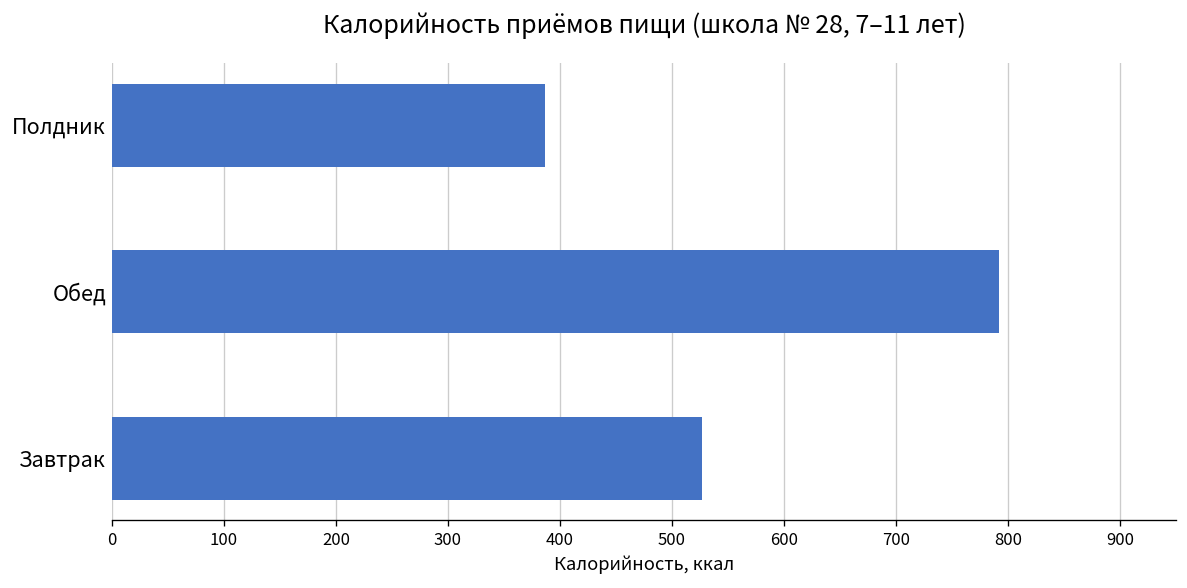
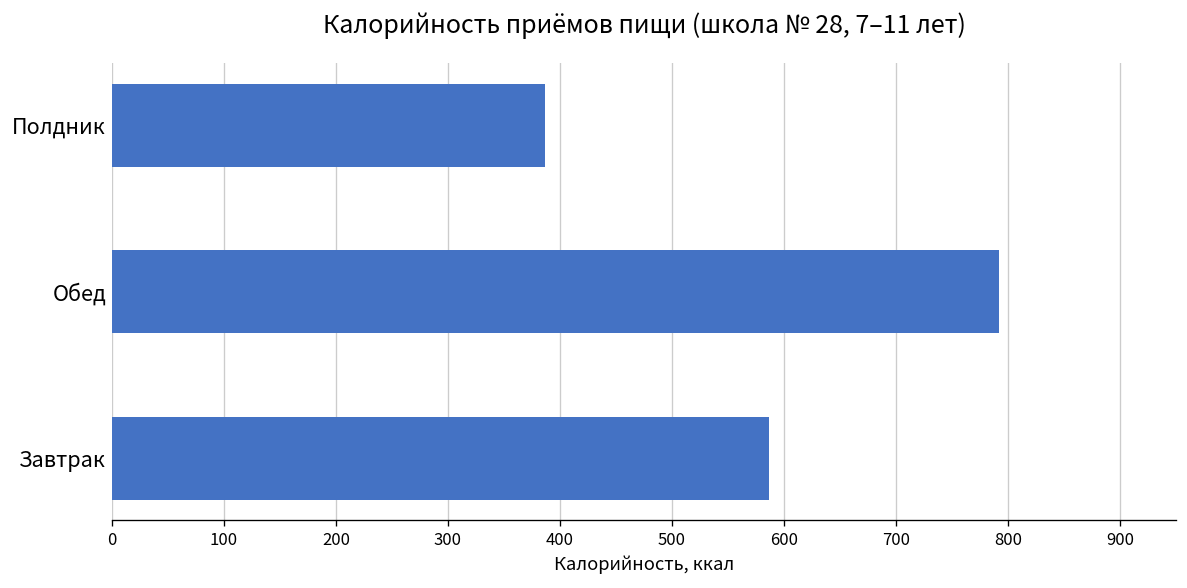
Завтрак: 530 -> 590
